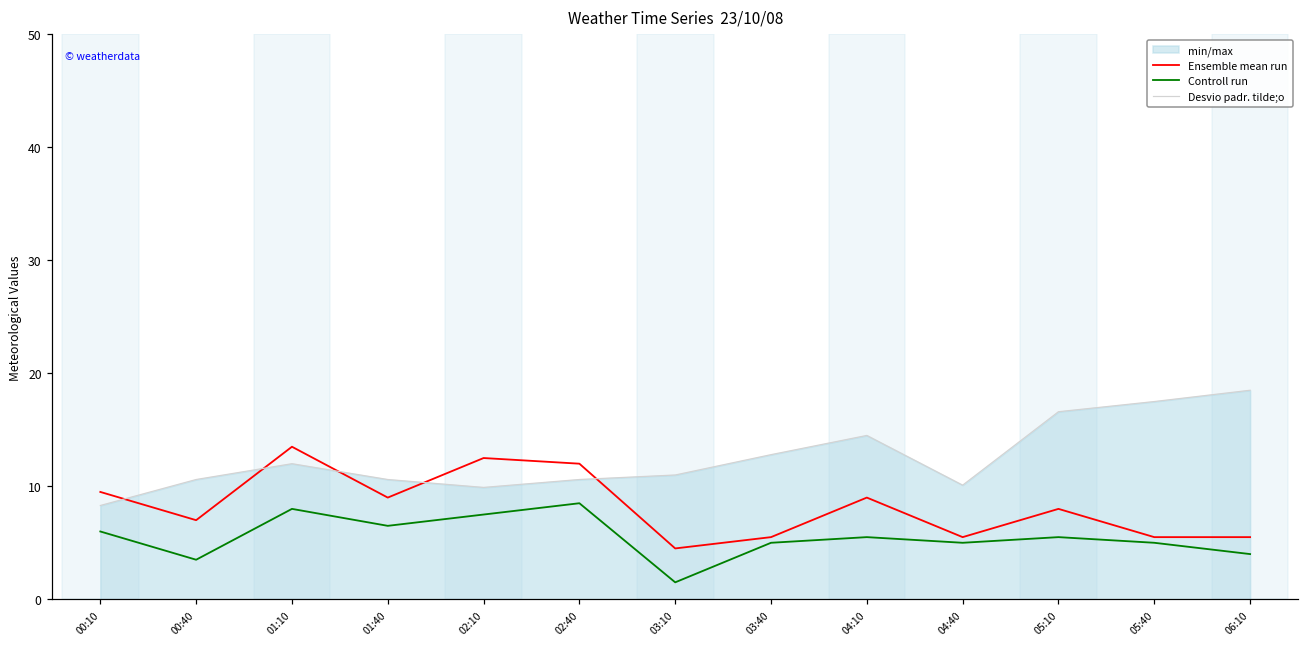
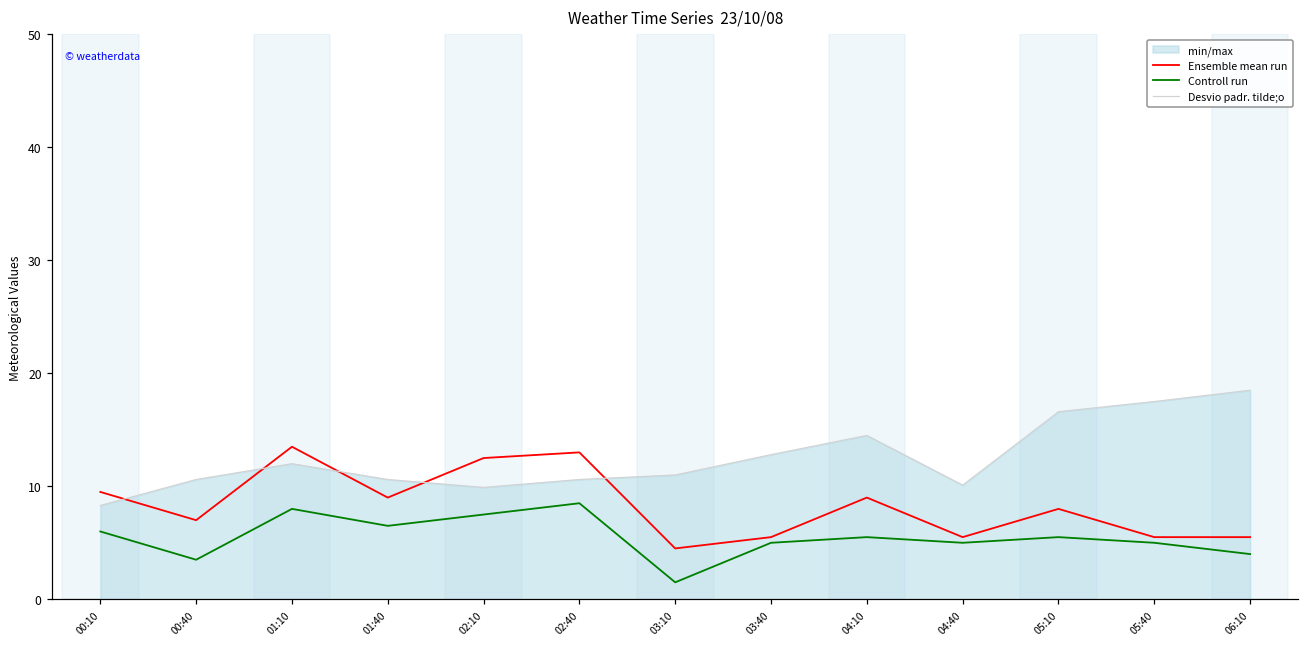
Ensemble mean run, 02:40: 12.0 -> 13.0
